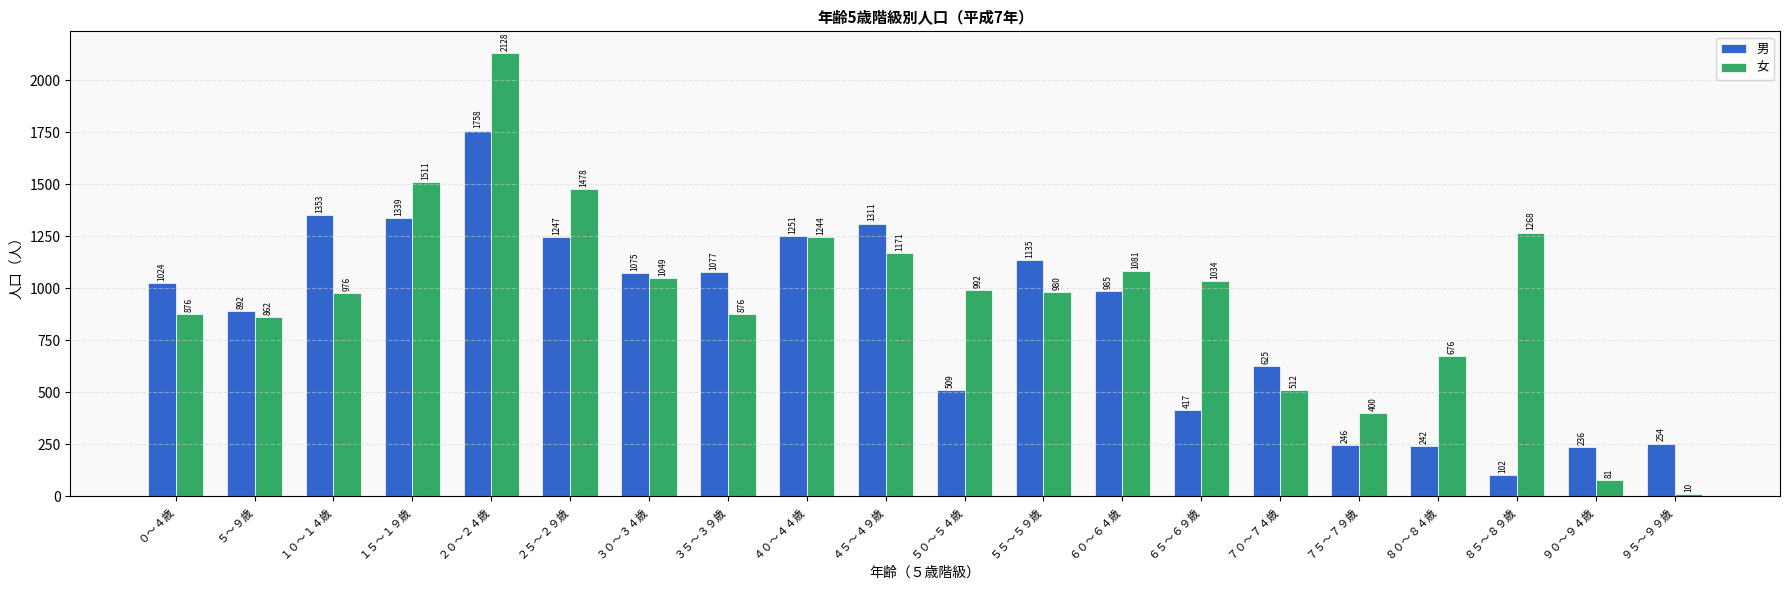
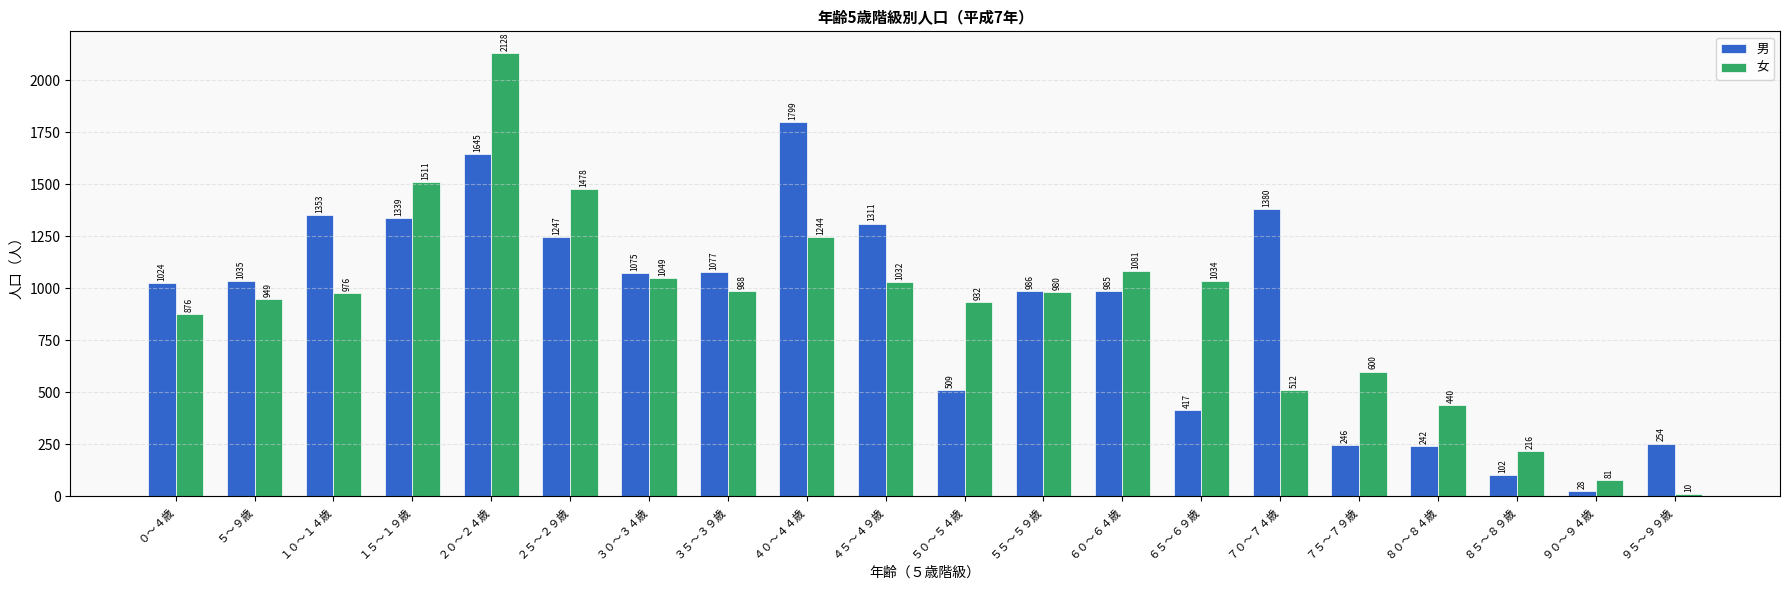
男, ５～９歳: 892 -> 1035
女, ５～９歳: 862 -> 949
男, ２０～２４歳: 1758 -> 1645
女, ３５～３９歳: 876 -> 988
男, ４０～４４歳: 1251 -> 1799
女, ４５～４９歳: 1171 -> 1032
女, ５０～５４歳: 992 -> 932
男, ５５～５９歳: 1135 -> 986
男, ７０～７４歳: 625 -> 1380
女, ７５～７９歳: 400 -> 600
女, ８０～８４歳: 676 -> 440
女, ８５～８９歳: 1268 -> 216
男, ９０～９４歳: 236 -> 28
